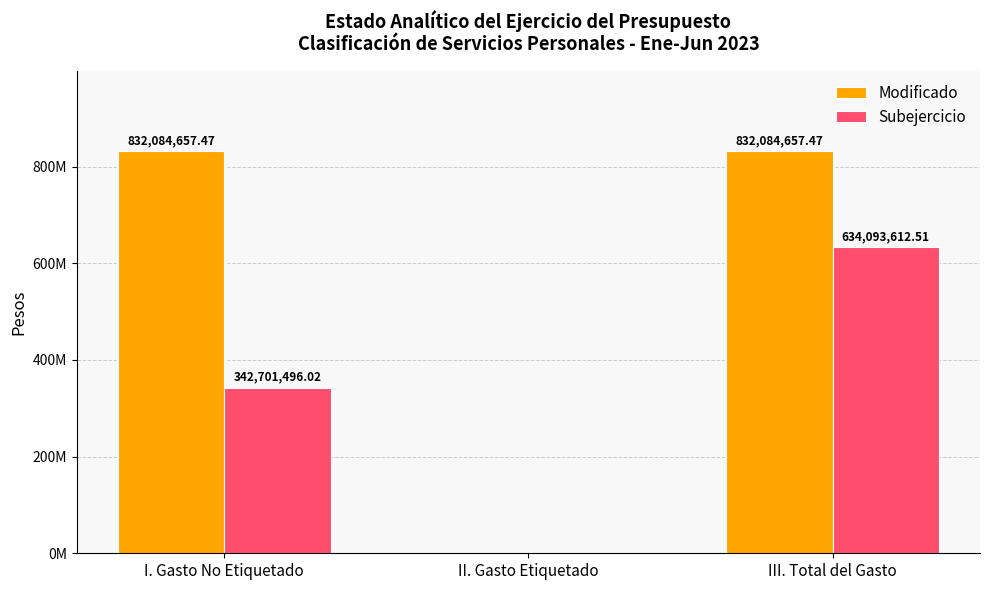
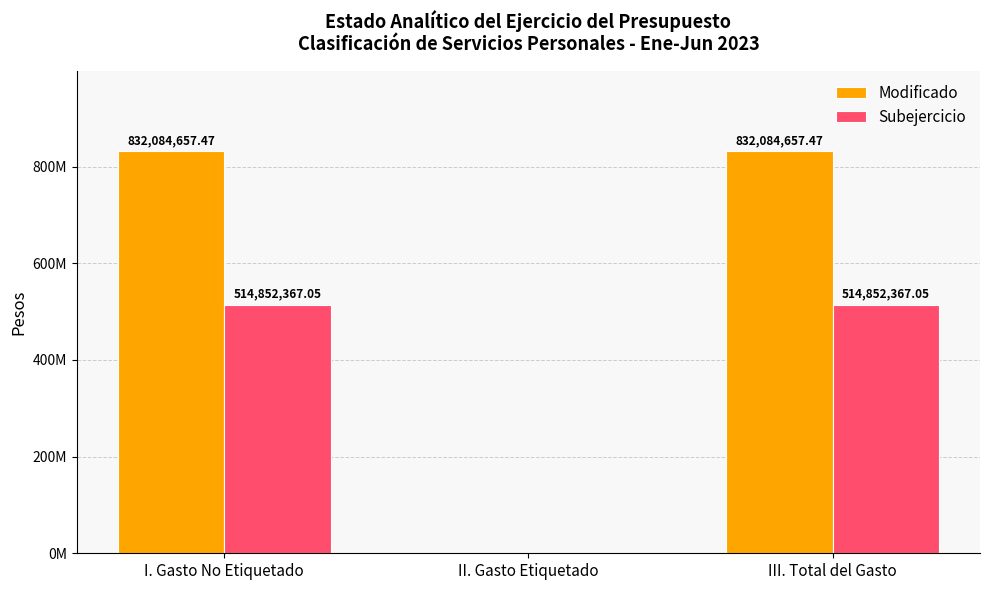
Subejercicio, I. Gasto No Etiquetado: 342,701,496.02 -> 514,852,367.05
Subejercicio, III. Total del Gasto: 634,093,612.51 -> 514,852,367.05
